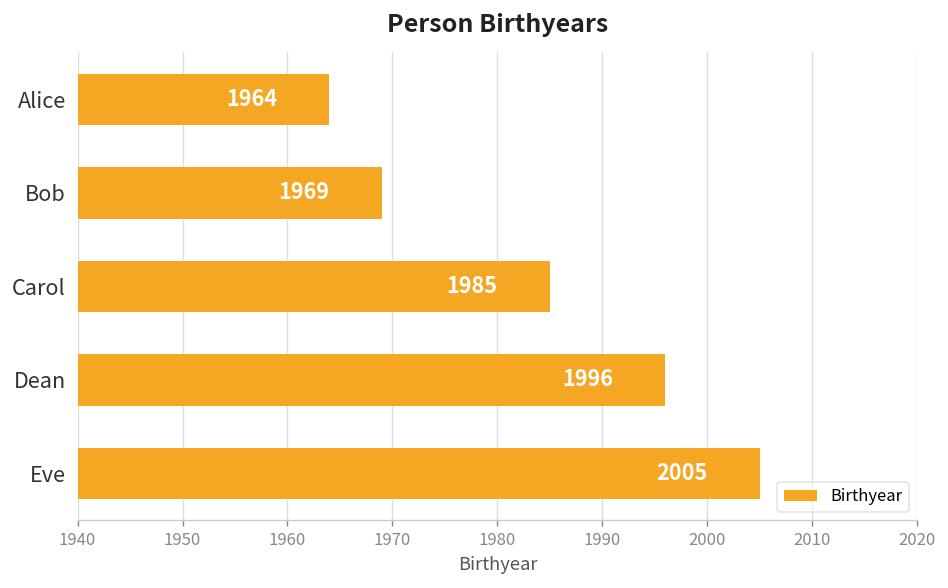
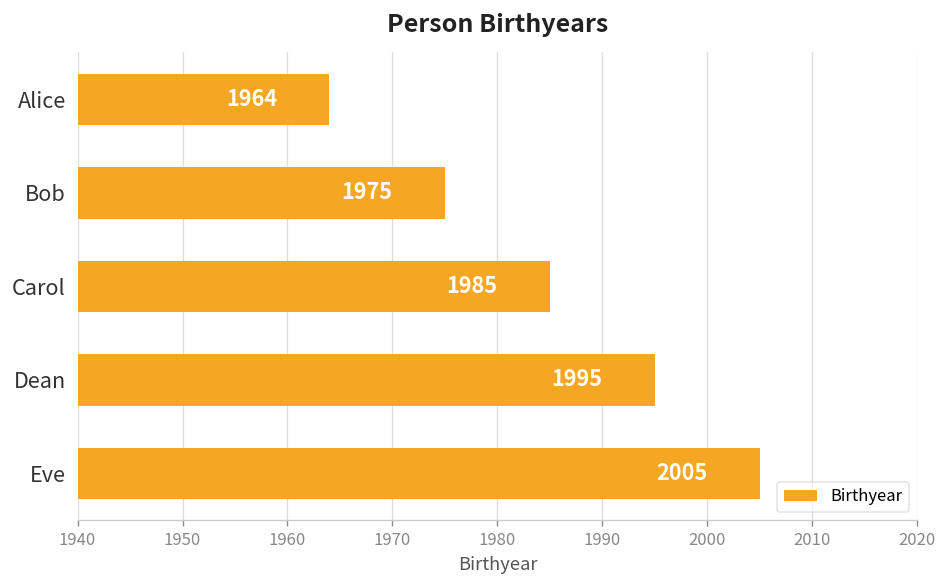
Bob: 1969 -> 1975
Dean: 1996 -> 1995
